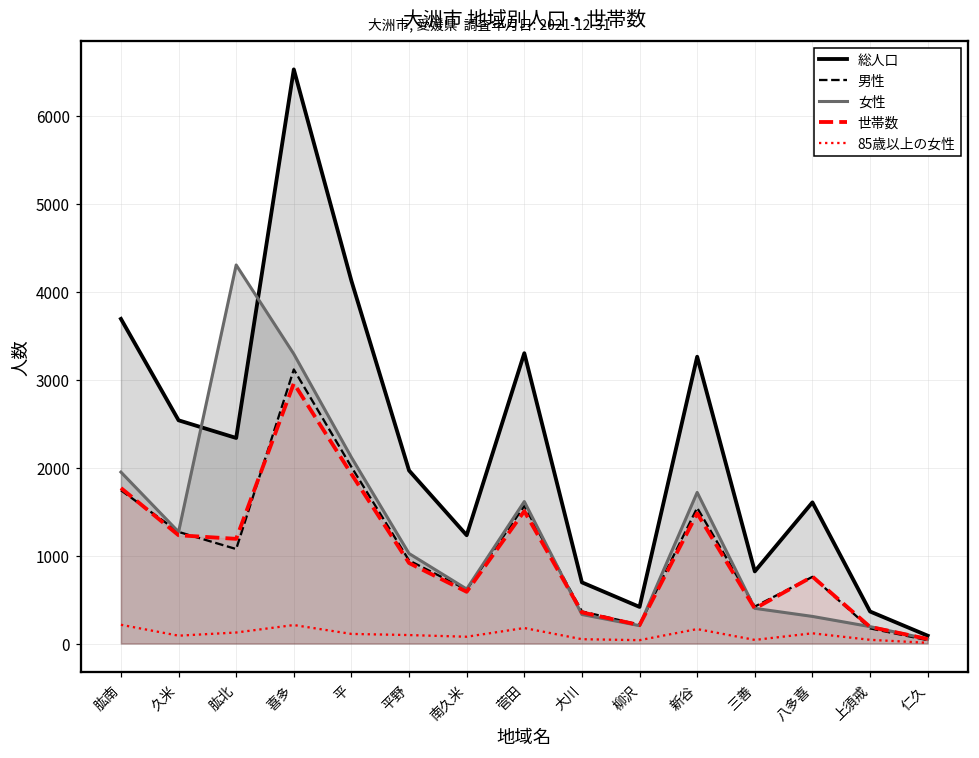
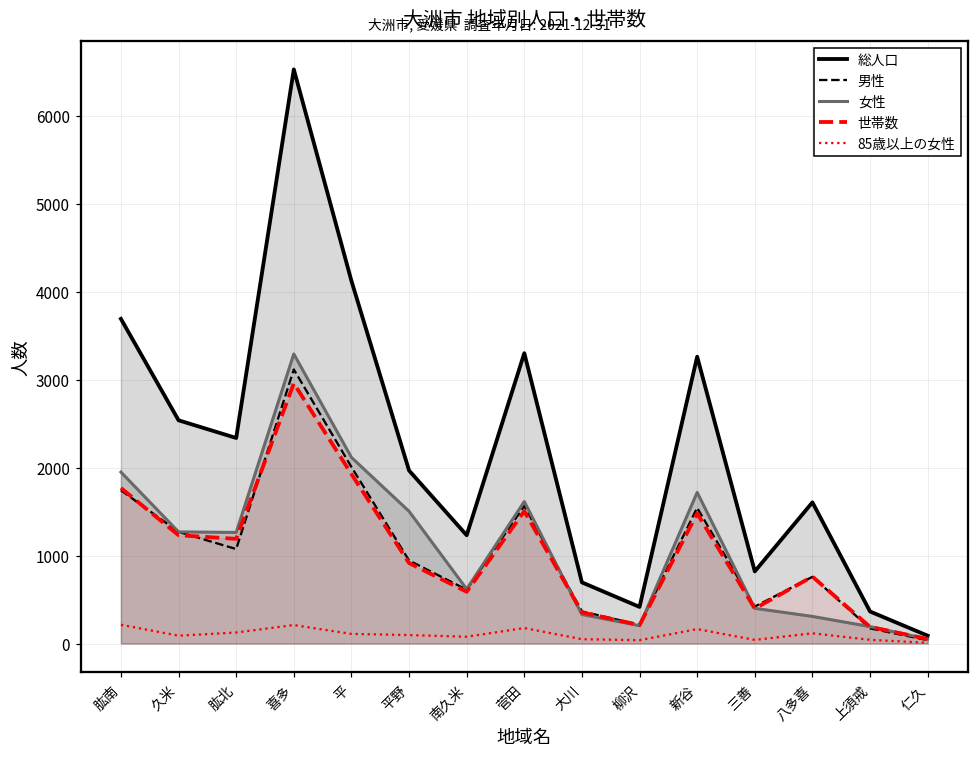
女性, 肱北: 4300 -> 1300
女性, 平野: 1000 -> 1500
